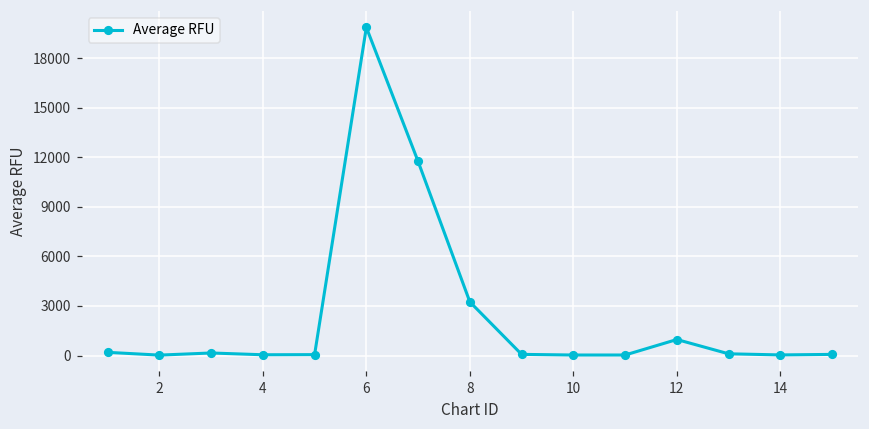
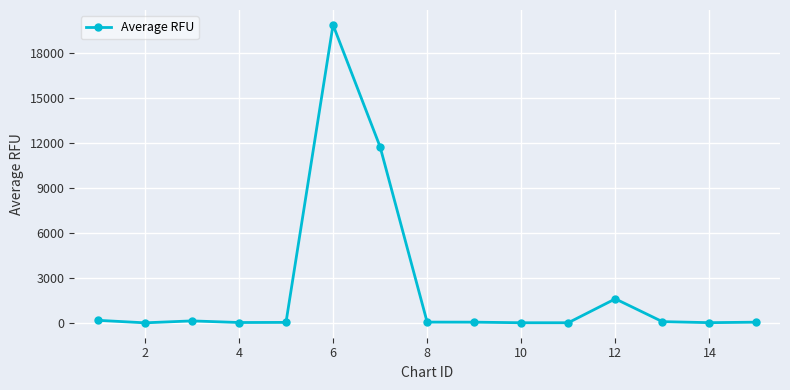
8: 3200 -> 100
12: 1000 -> 1600
